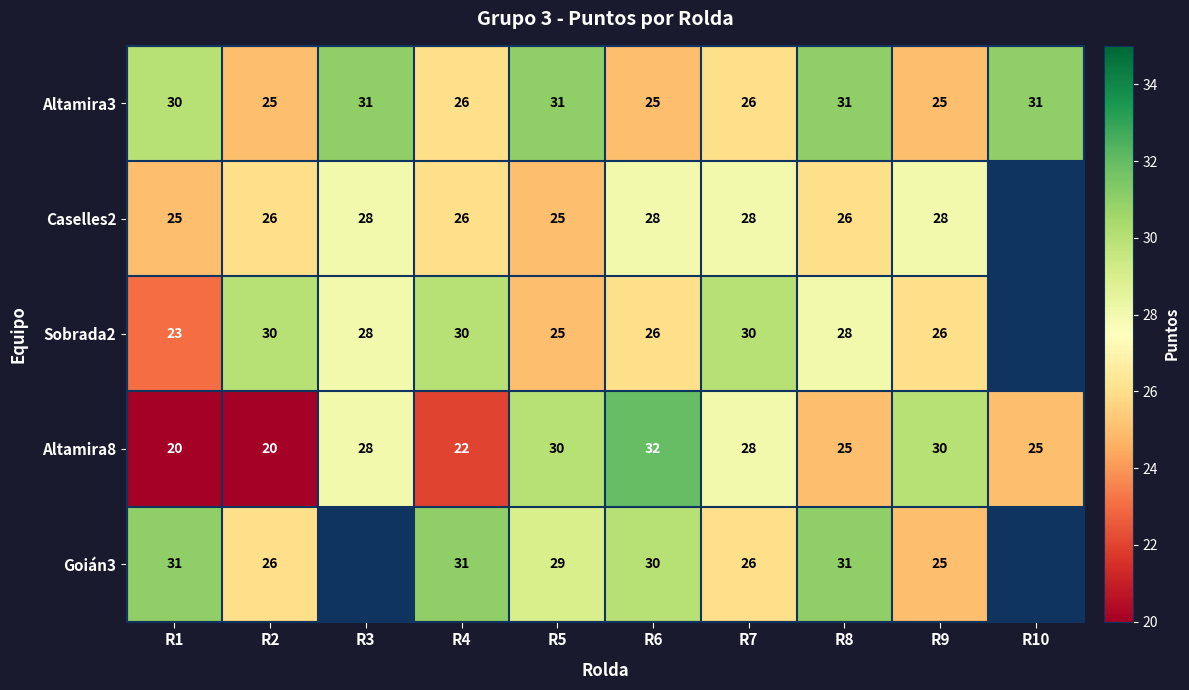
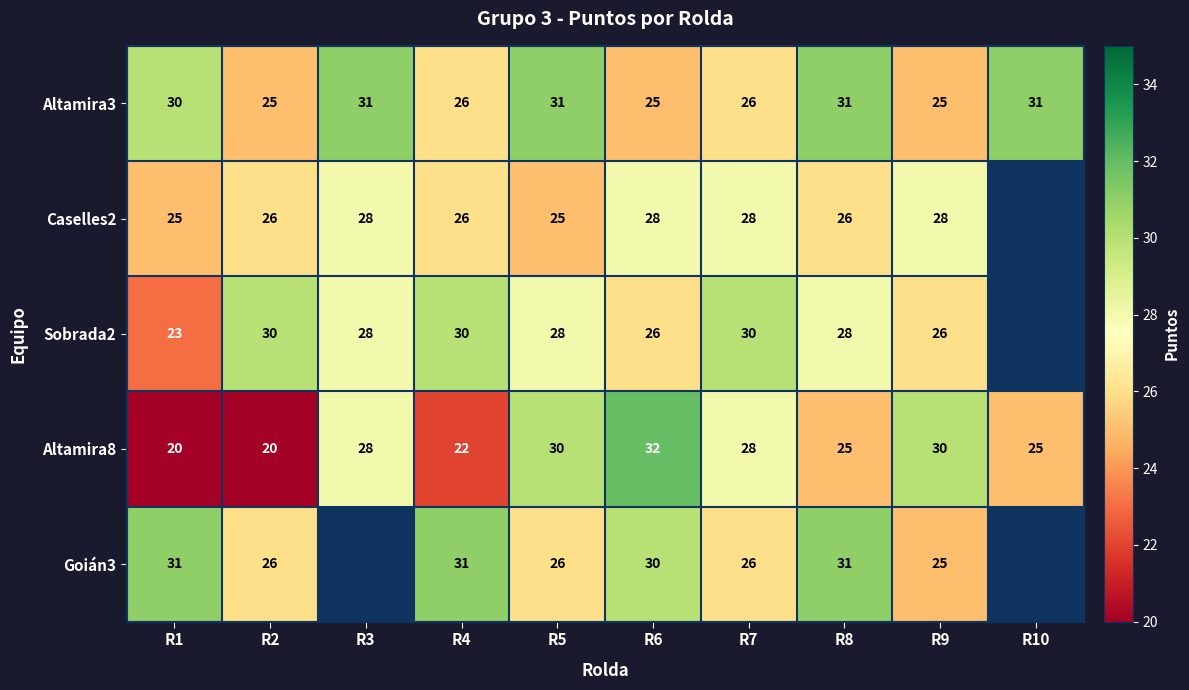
Sobrada2, R5: 25 -> 28
Goián3, R5: 29 -> 26
